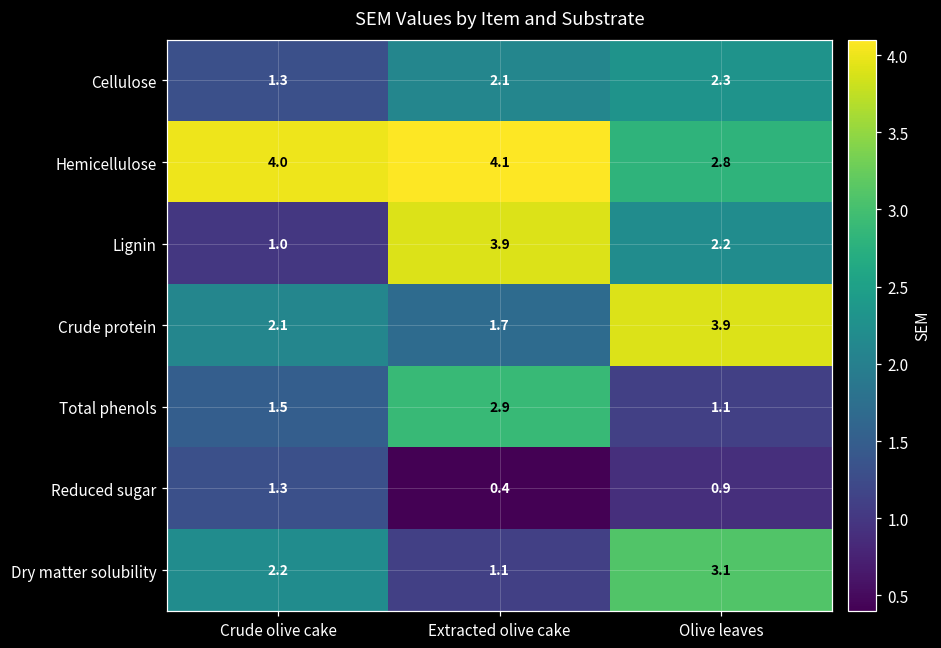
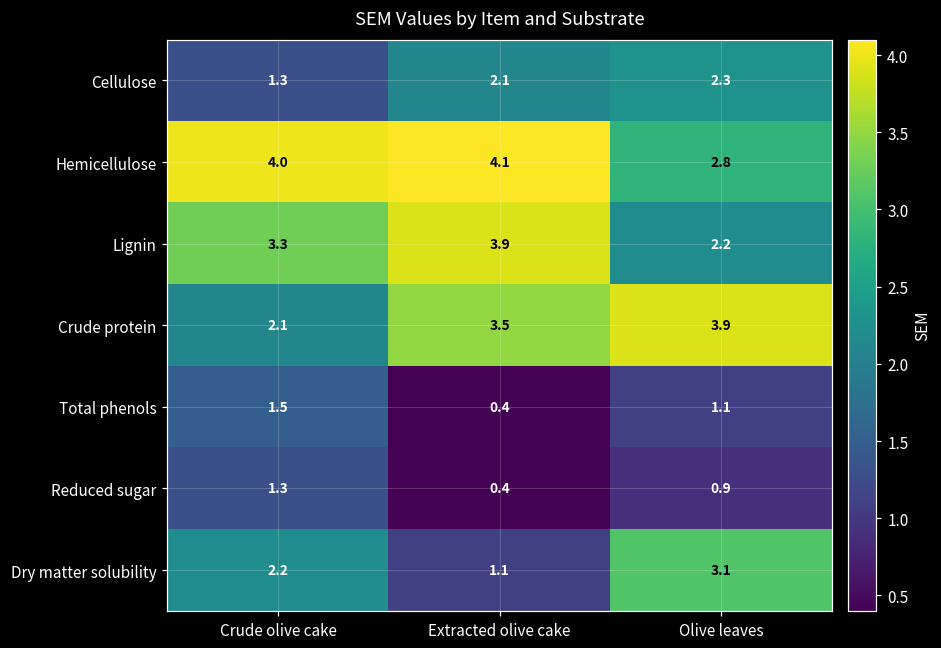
Lignin, Crude olive cake: 1.0 -> 3.3
Crude protein, Extracted olive cake: 1.7 -> 3.5
Total phenols, Extracted olive cake: 2.9 -> 0.4
